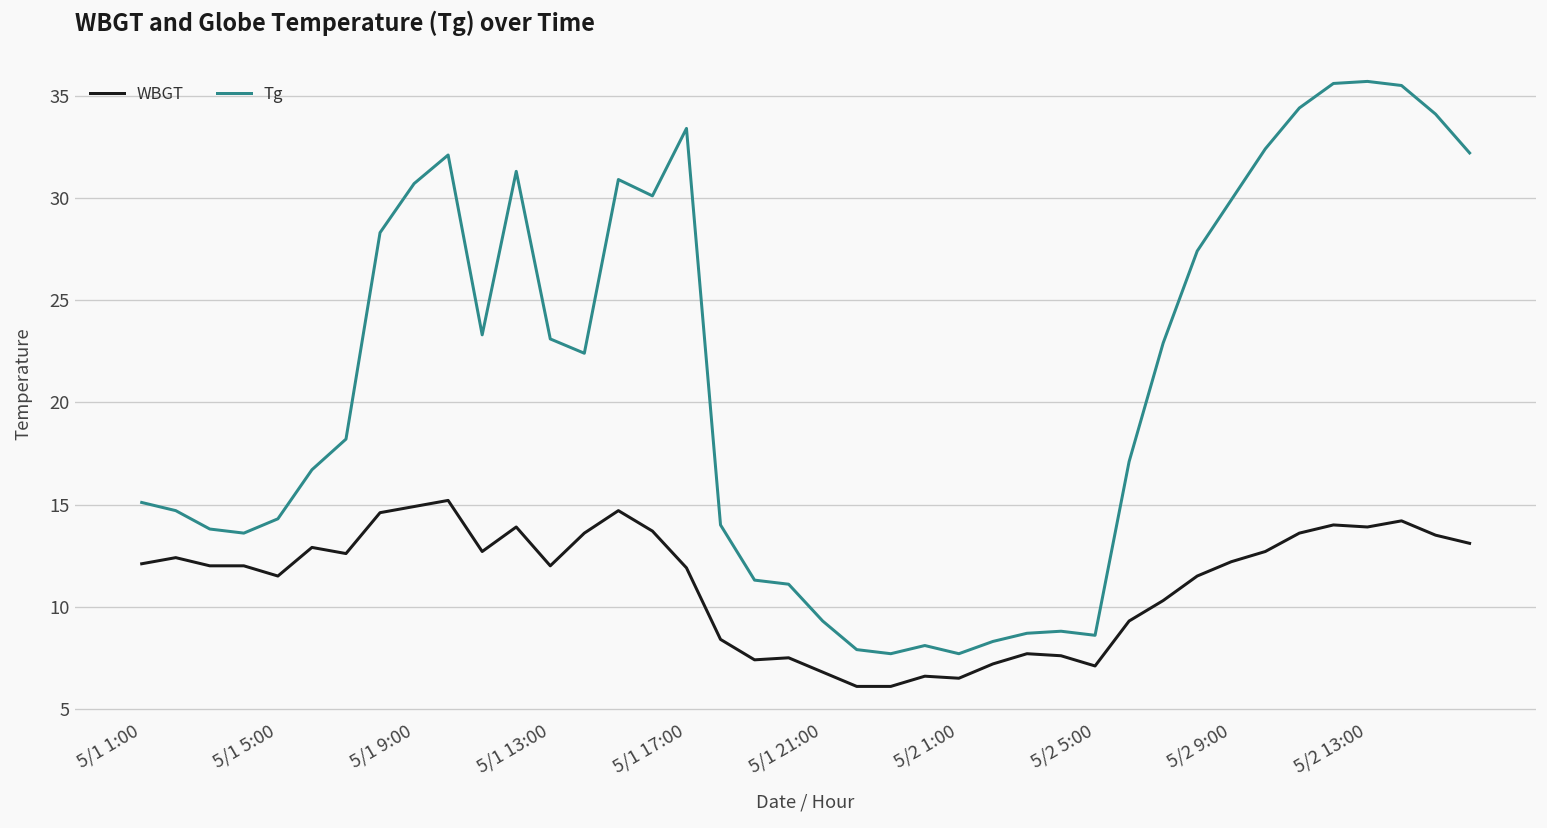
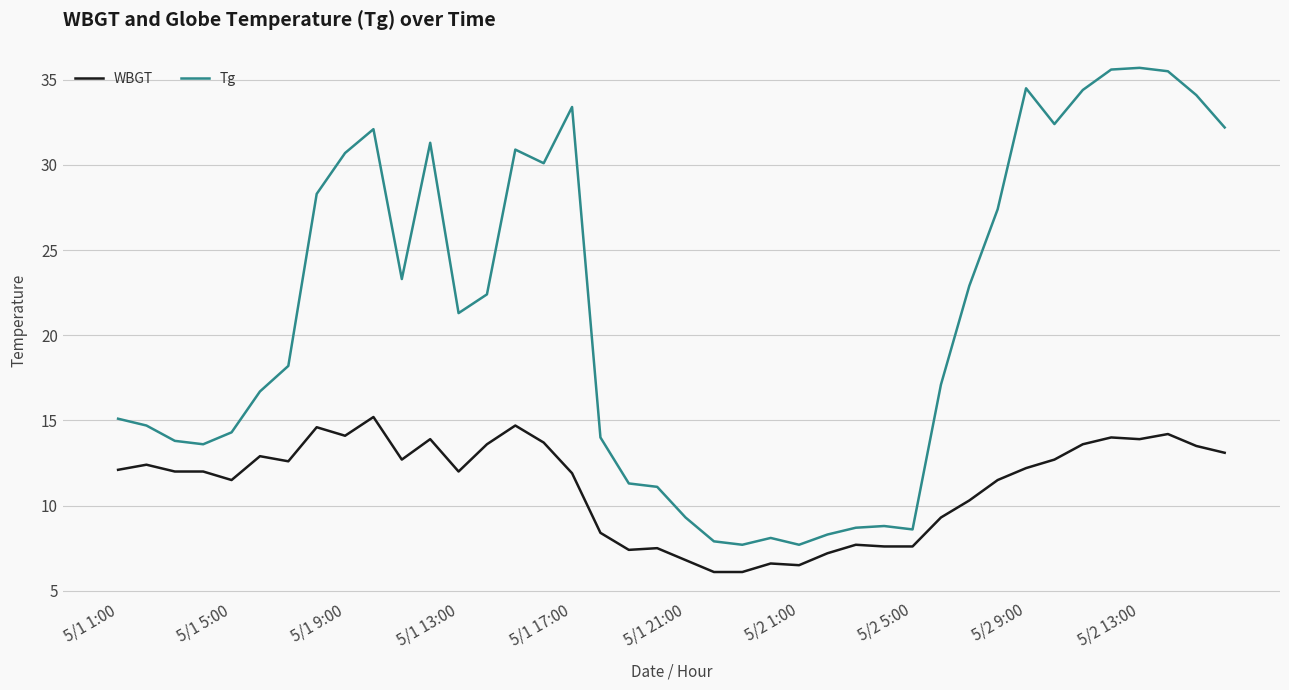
WBGT, 5/1 9:00: 14.9 -> 14.1
Tg, 5/1 13:00: 23.1 -> 21.3
WBGT, 5/2 5:00: 7.1 -> 7.6
Tg, 5/2 9:00: 29.9 -> 34.5
